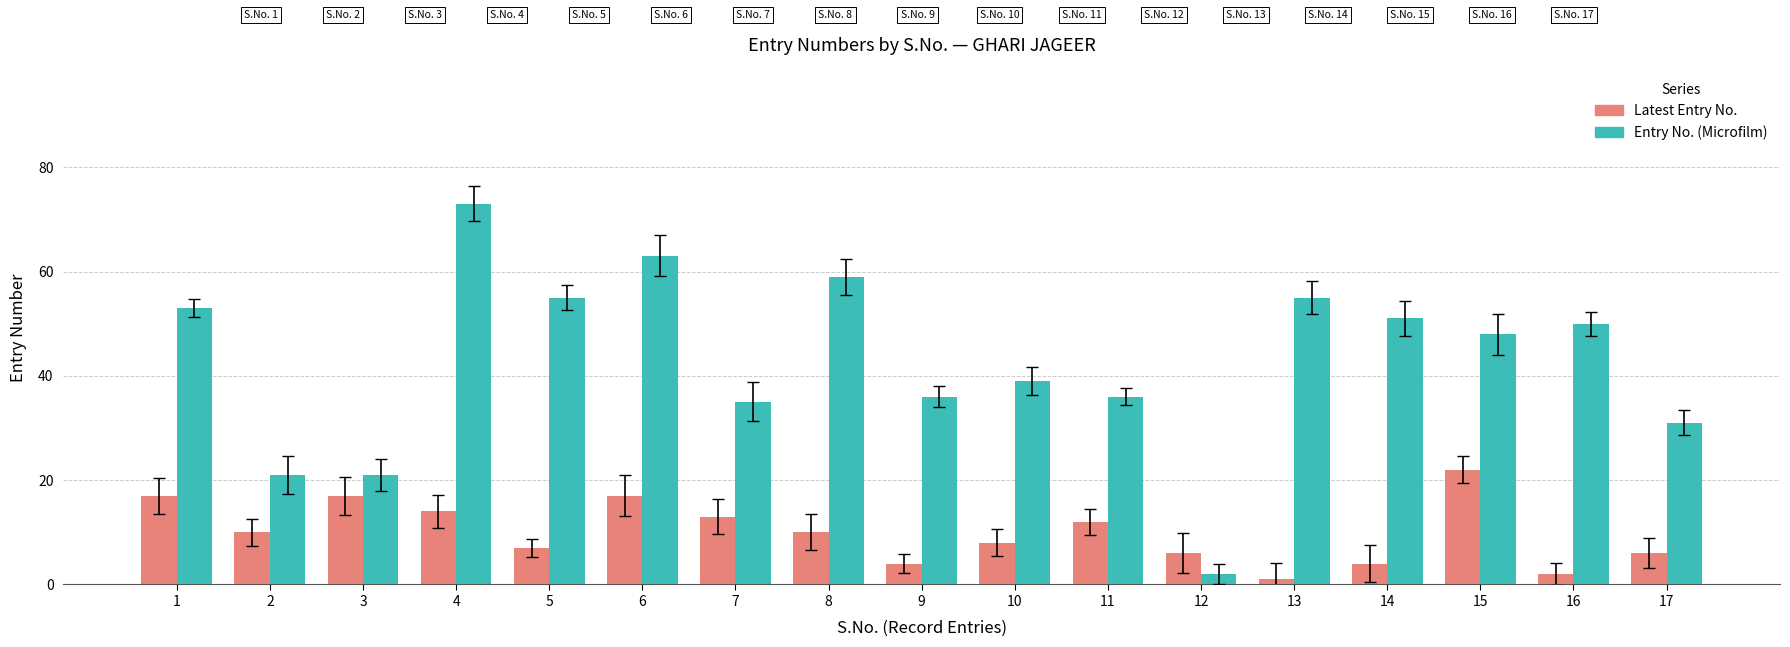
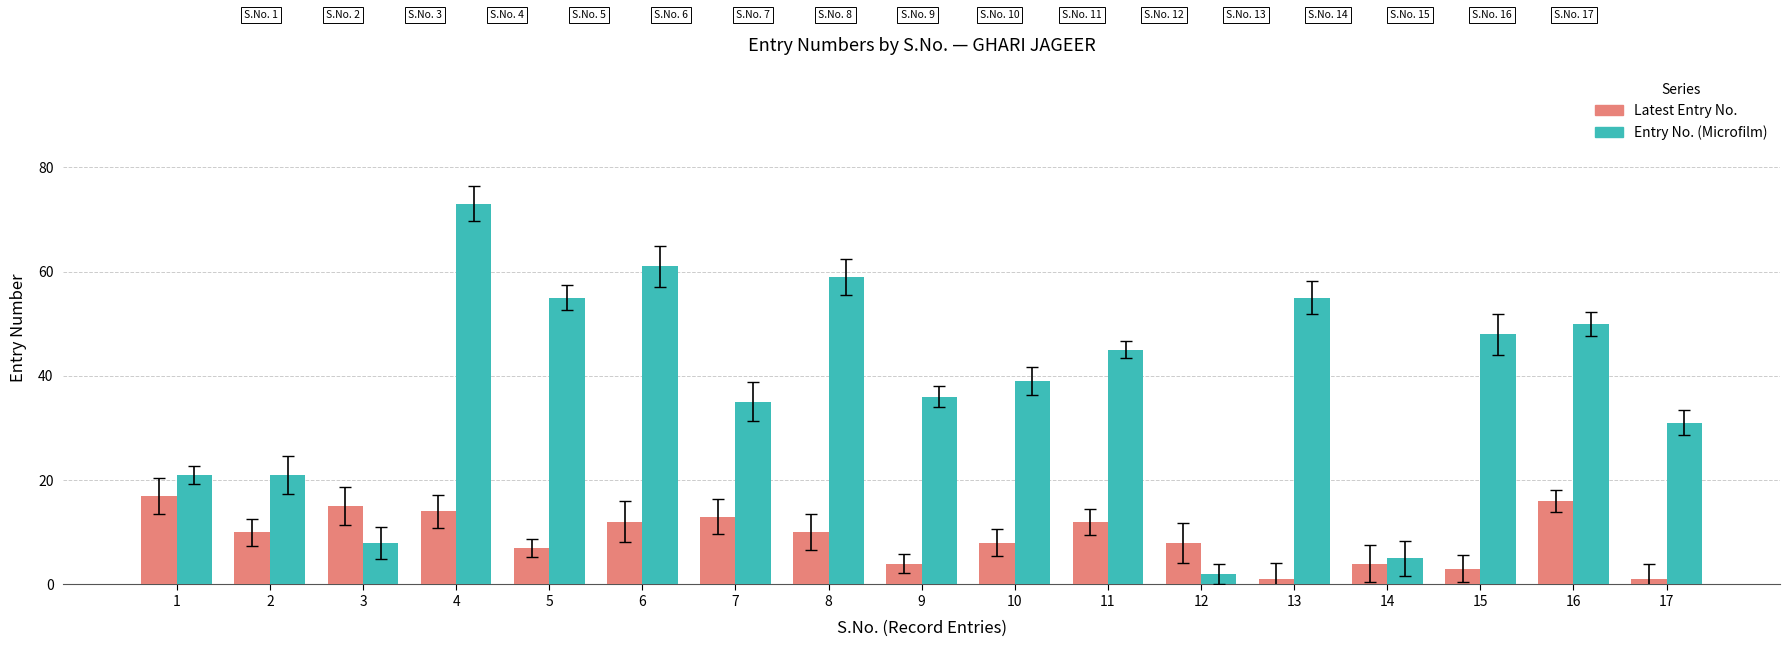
Entry No. (Microfilm), 1: 53 -> 21
Latest Entry No., 3: 17 -> 15
Entry No. (Microfilm), 3: 21 -> 8
Latest Entry No., 6: 17 -> 12
Entry No. (Microfilm), 6: 63 -> 61
Entry No. (Microfilm), 11: 36 -> 45
Latest Entry No., 12: 6 -> 8
Entry No. (Microfilm), 14: 51 -> 5
Latest Entry No., 15: 22 -> 3
Latest Entry No., 16: 2 -> 16
Latest Entry No., 17: 6 -> 1
